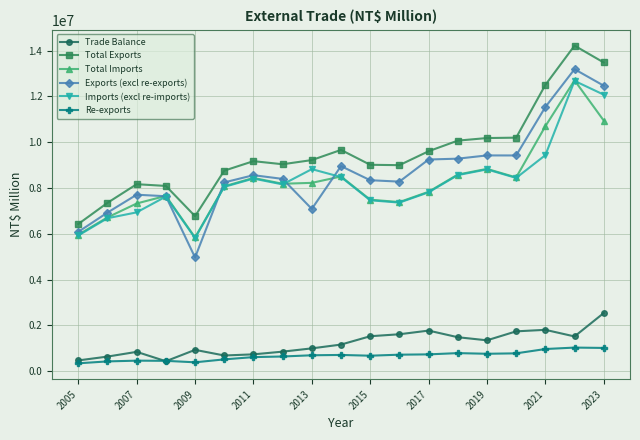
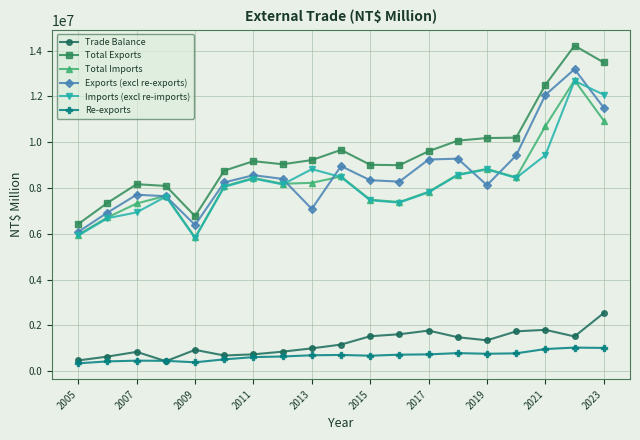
Exports (excl re-exports), 2009: 5000000 -> 6400000
Exports (excl re-exports), 2019: 9400000 -> 8100000
Exports (excl re-exports), 2021: 11500000 -> 12100000
Exports (excl re-exports), 2023: 12500000 -> 11500000
